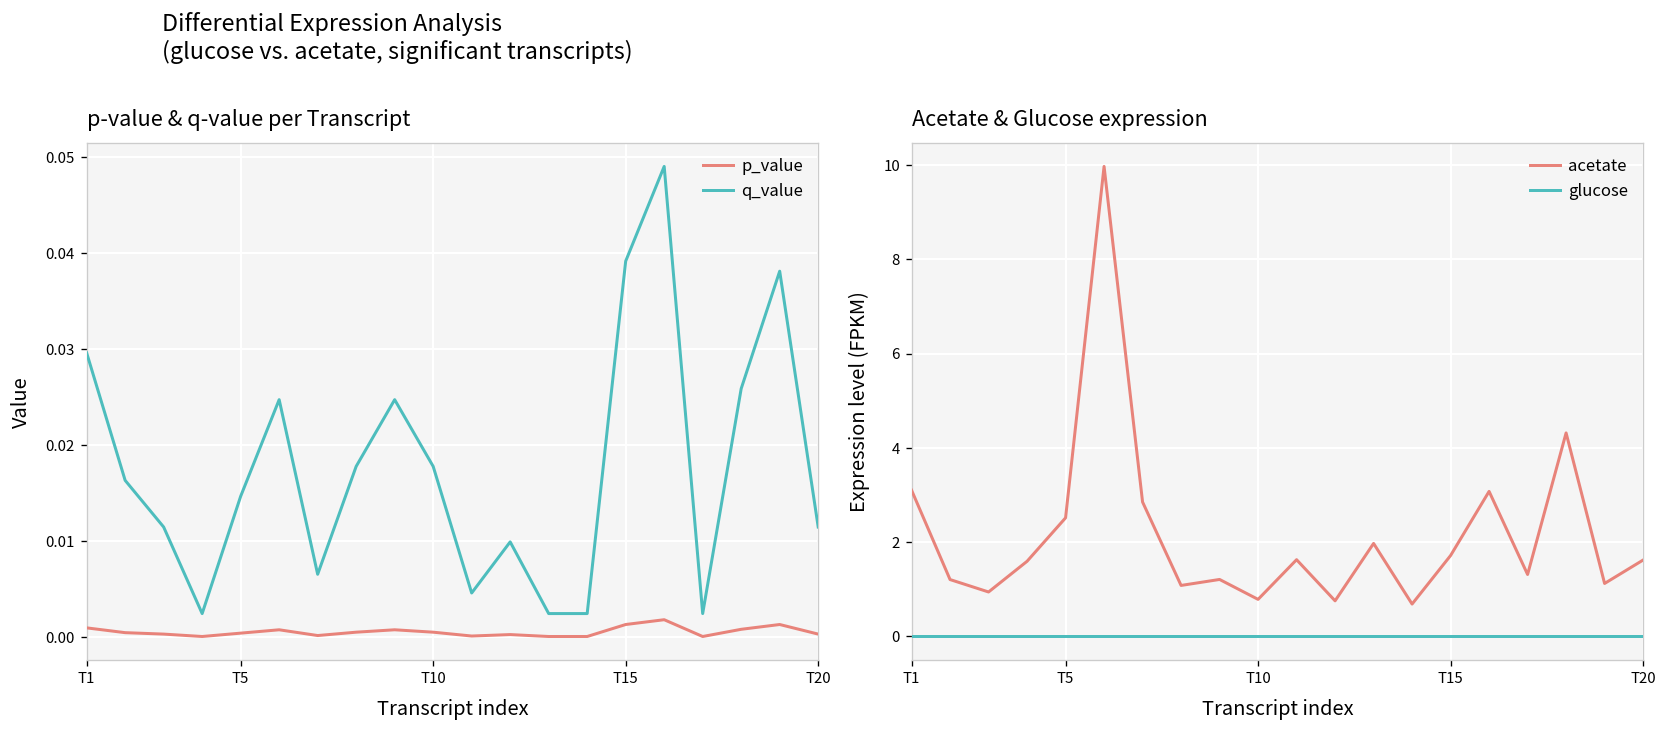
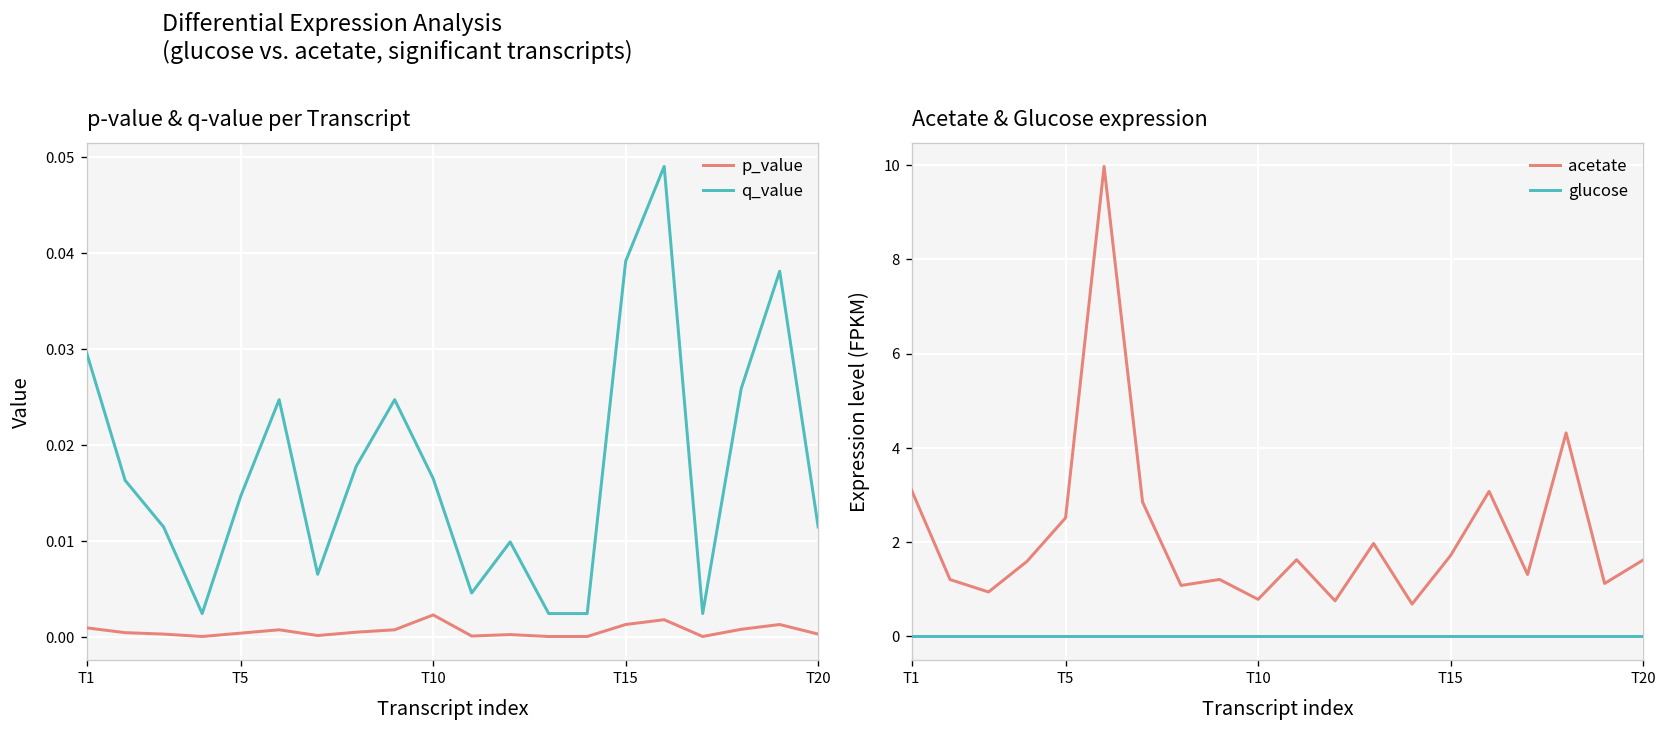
p-value & q-value per Transcript, p_value, T10: 0.001 -> 0.002
p-value & q-value per Transcript, q_value, T10: 0.018 -> 0.017
